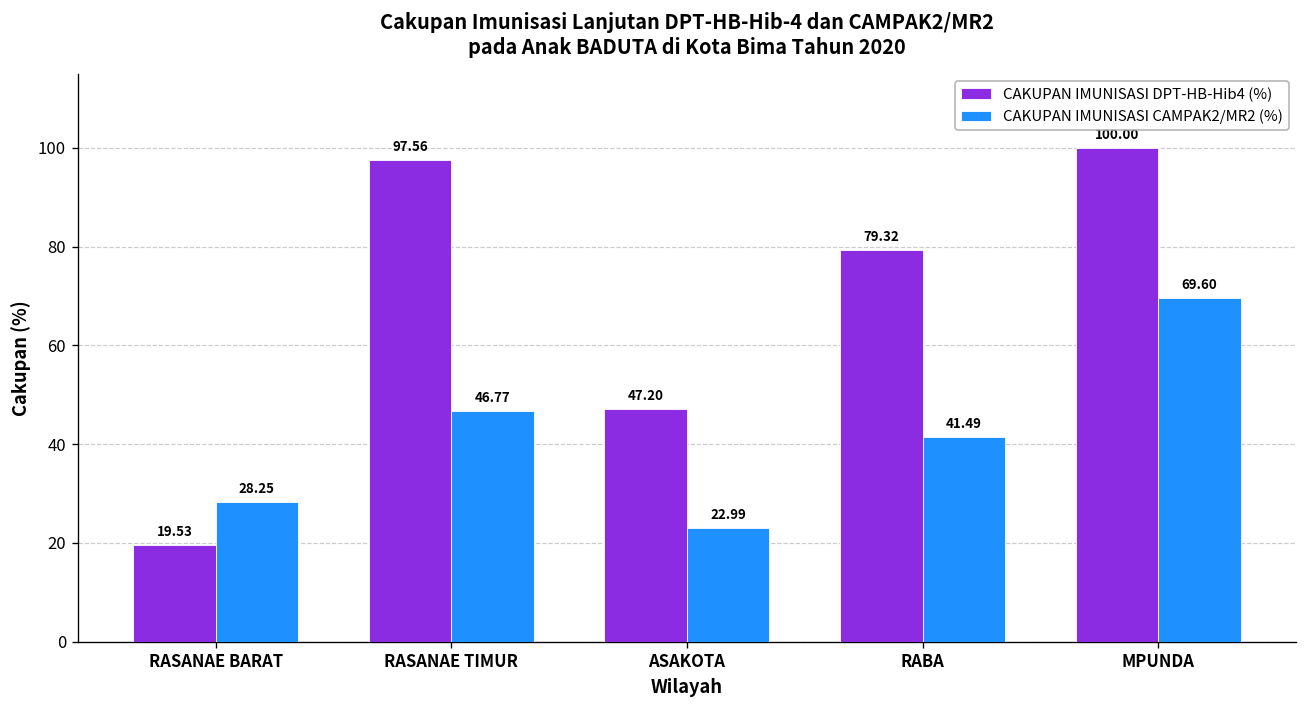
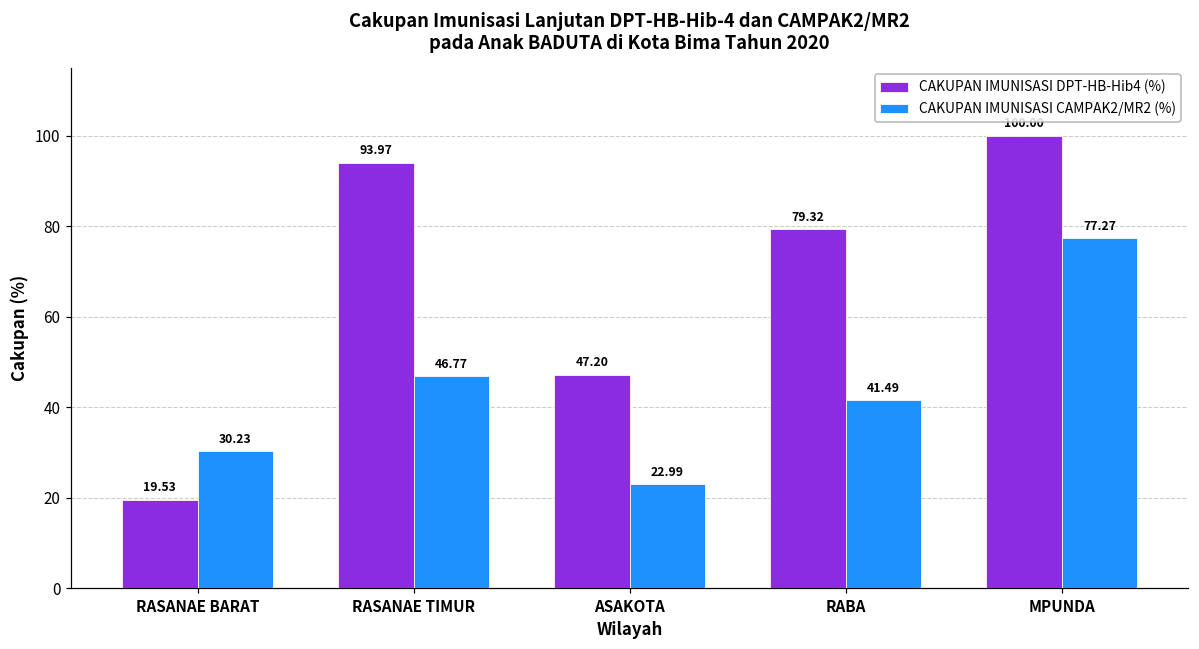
CAKUPAN IMUNISASI CAMPAK2/MR2 (%), RASANAE BARAT: 28.25 -> 30.23
CAKUPAN IMUNISASI DPT-HB-Hib4 (%), RASANAE TIMUR: 97.56 -> 93.97
CAKUPAN IMUNISASI CAMPAK2/MR2 (%), MPUNDA: 69.60 -> 77.27
